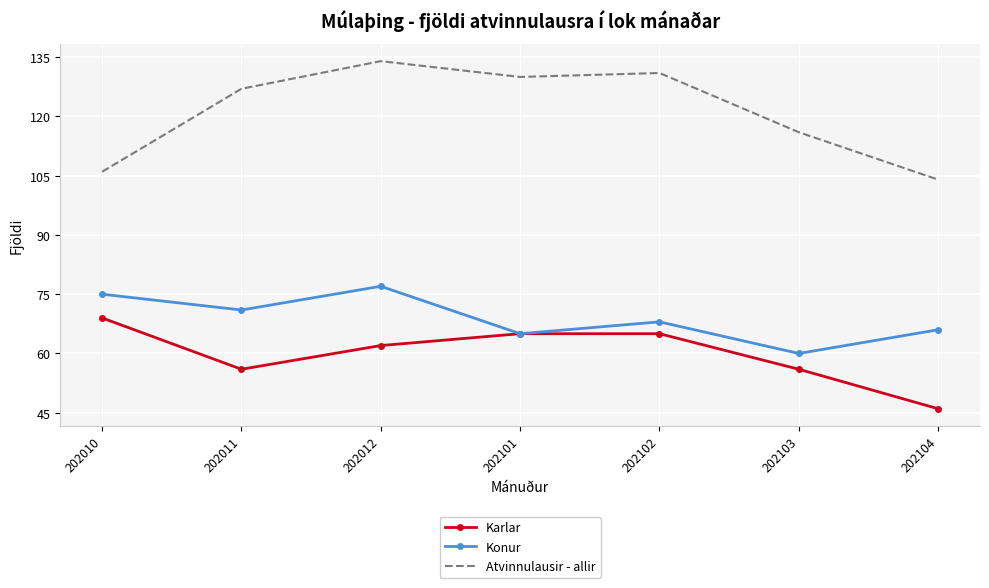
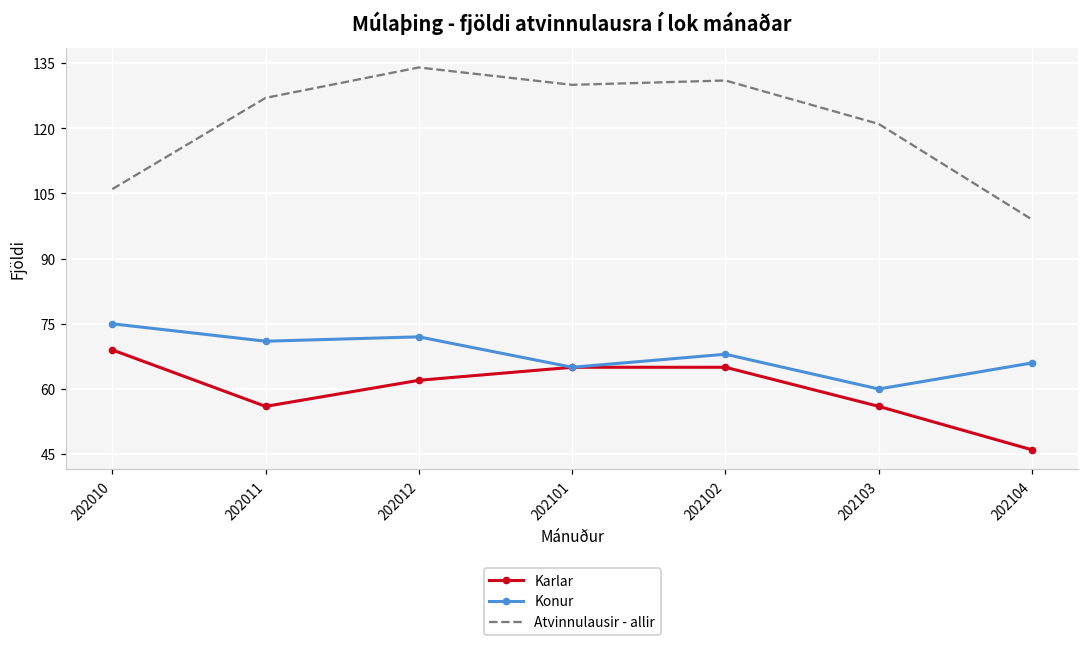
Konur, 202012: 77 -> 72
Atvinnulausir - allir, 202103: 116 -> 121
Atvinnulausir - allir, 202104: 104 -> 99
